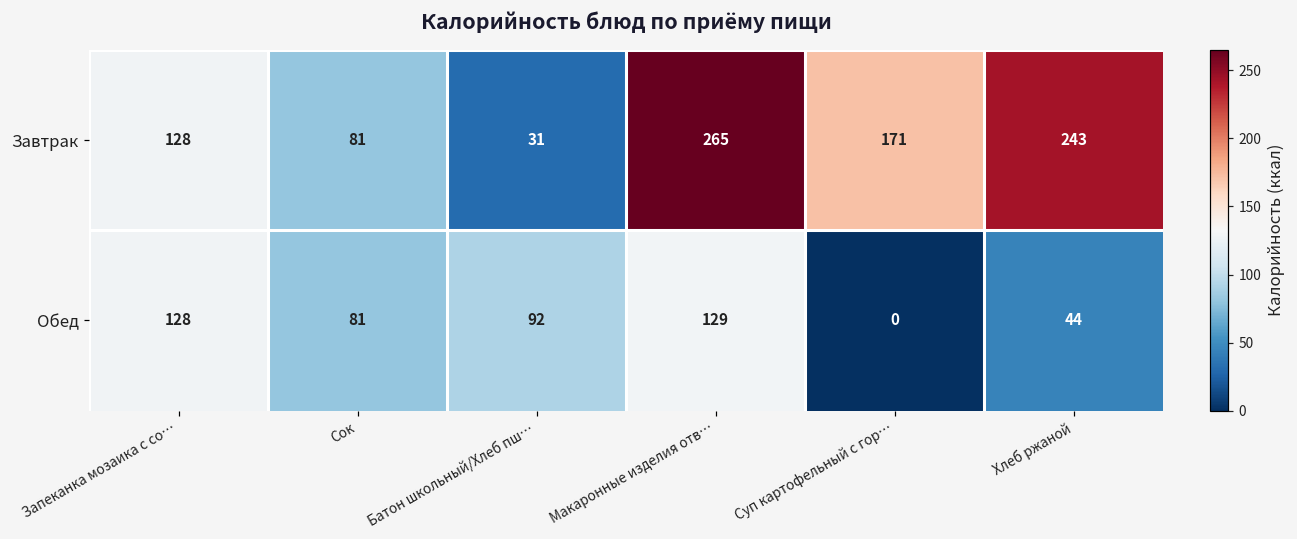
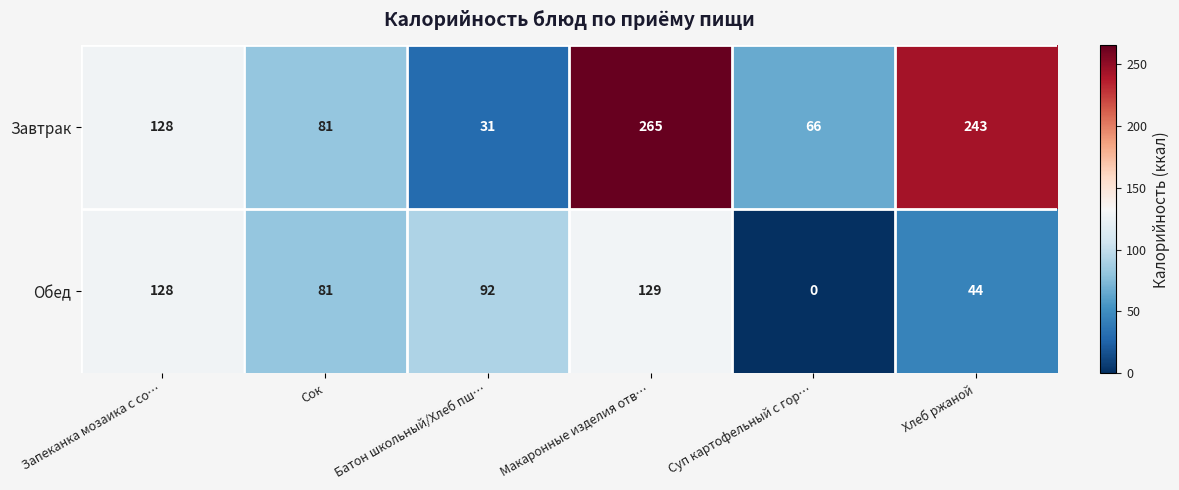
Завтрак, Суп картофельный с гор…: 171 -> 66
